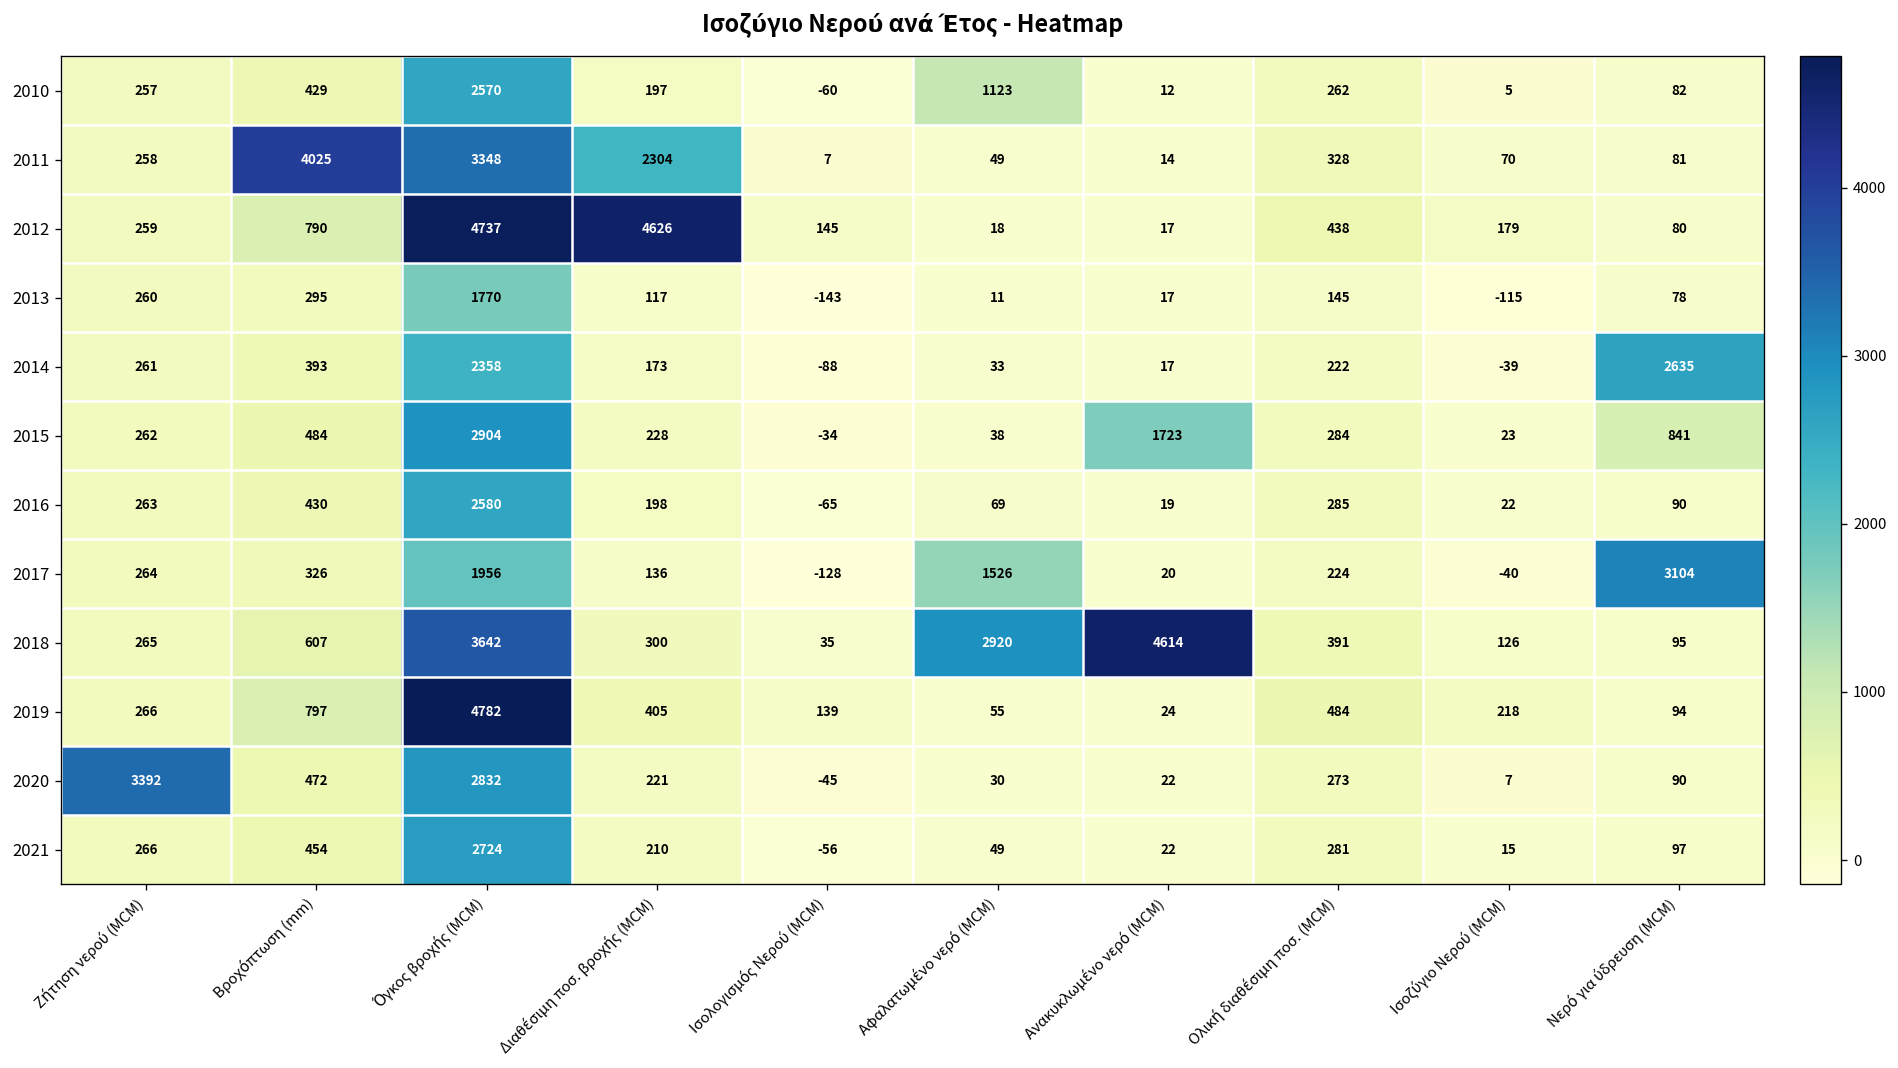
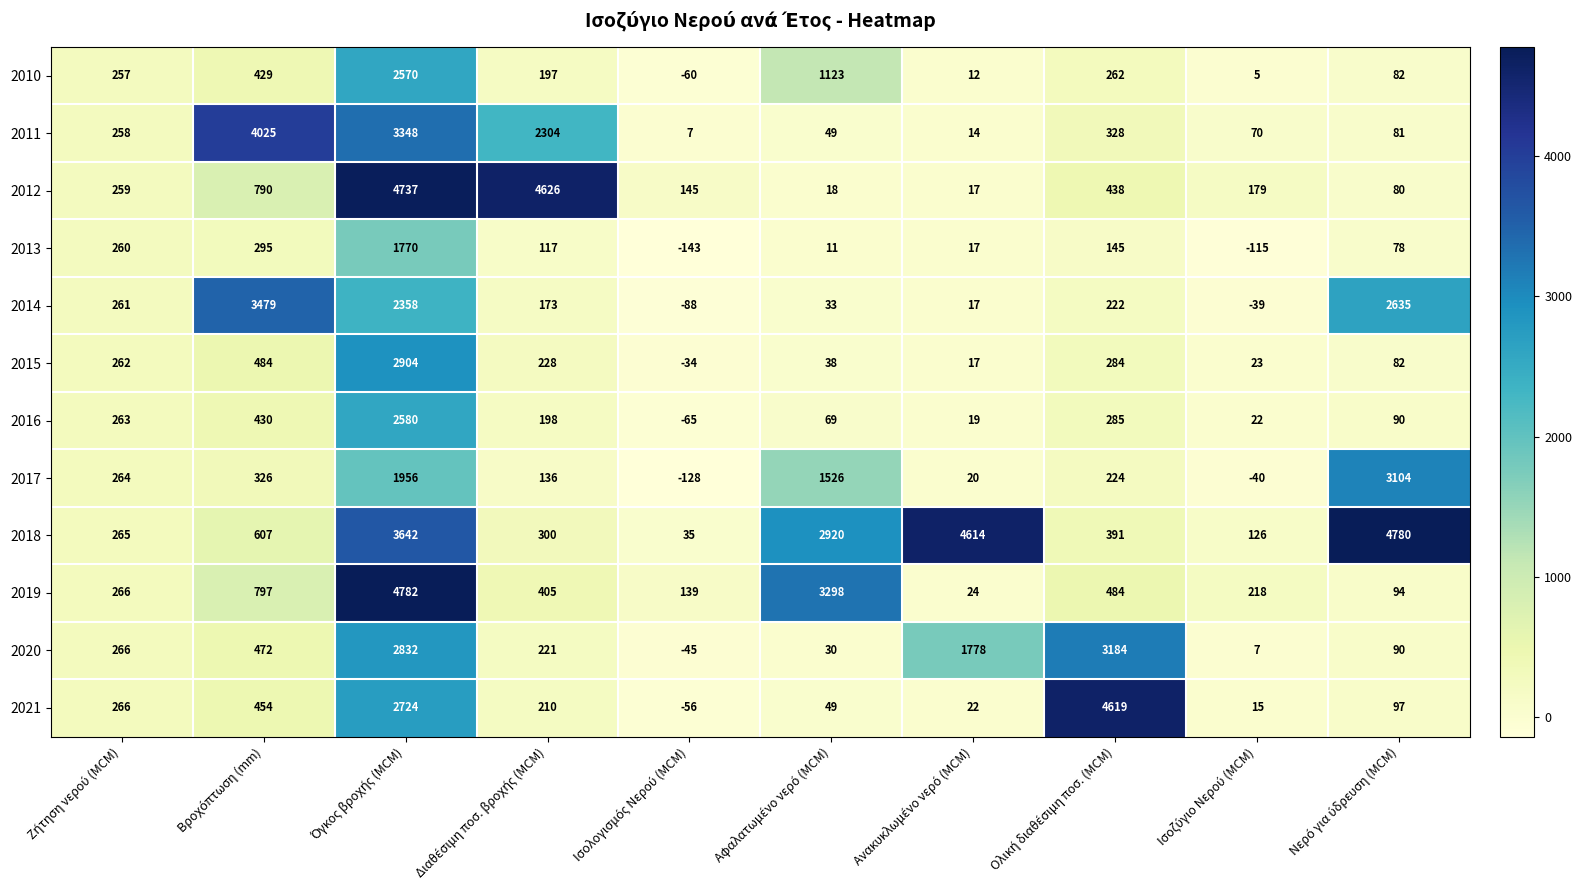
2014, Βροχόπτωση (mm): 393 -> 3479
2015, Ανακυκλωμένο νερό (MCM): 1723 -> 17
2015, Νερό για ύδρευση (MCM): 841 -> 82
2018, Νερό για ύδρευση (MCM): 95 -> 4780
2019, Αφαλατωμένο νερό (MCM): 55 -> 3298
2020, Ζήτηση νερού (MCM): 3392 -> 266
2020, Ανακυκλωμένο νερό (MCM): 22 -> 1778
2020, Ολική διαθέσιμη ποσ. (MCM): 273 -> 3184
2021, Ολική διαθέσιμη ποσ. (MCM): 281 -> 4619
